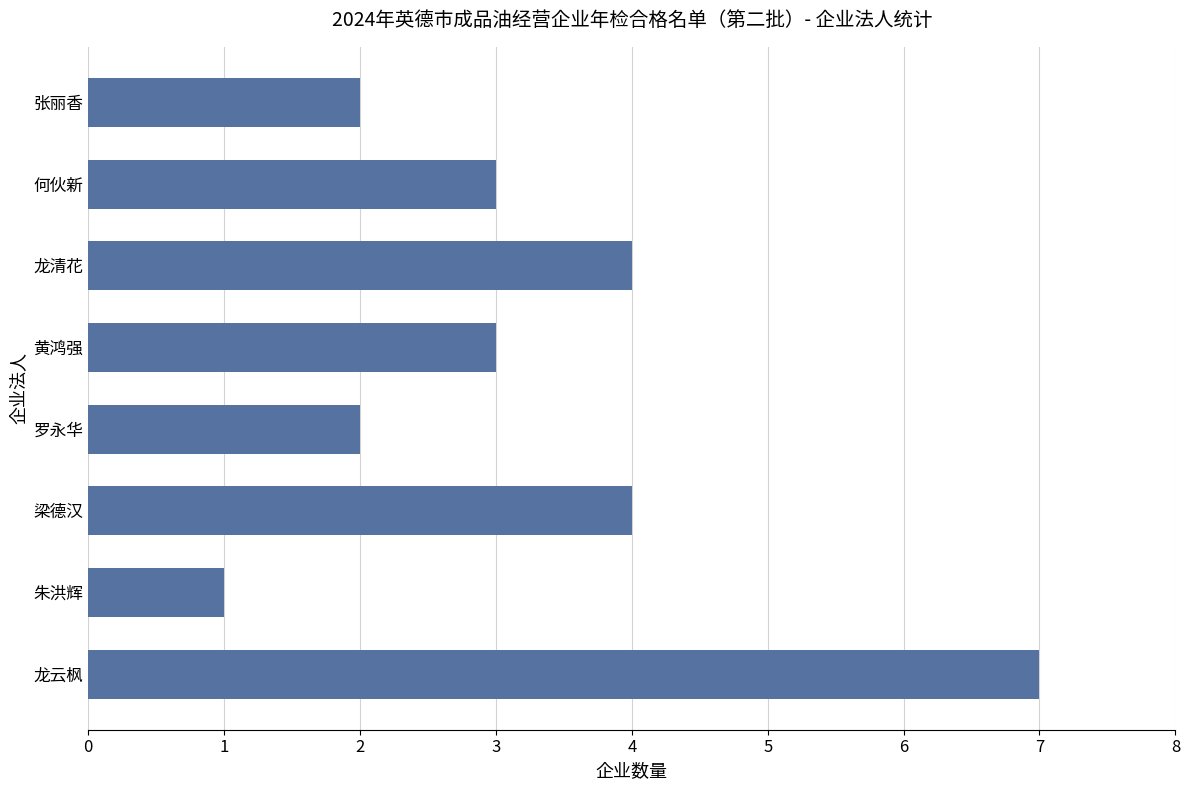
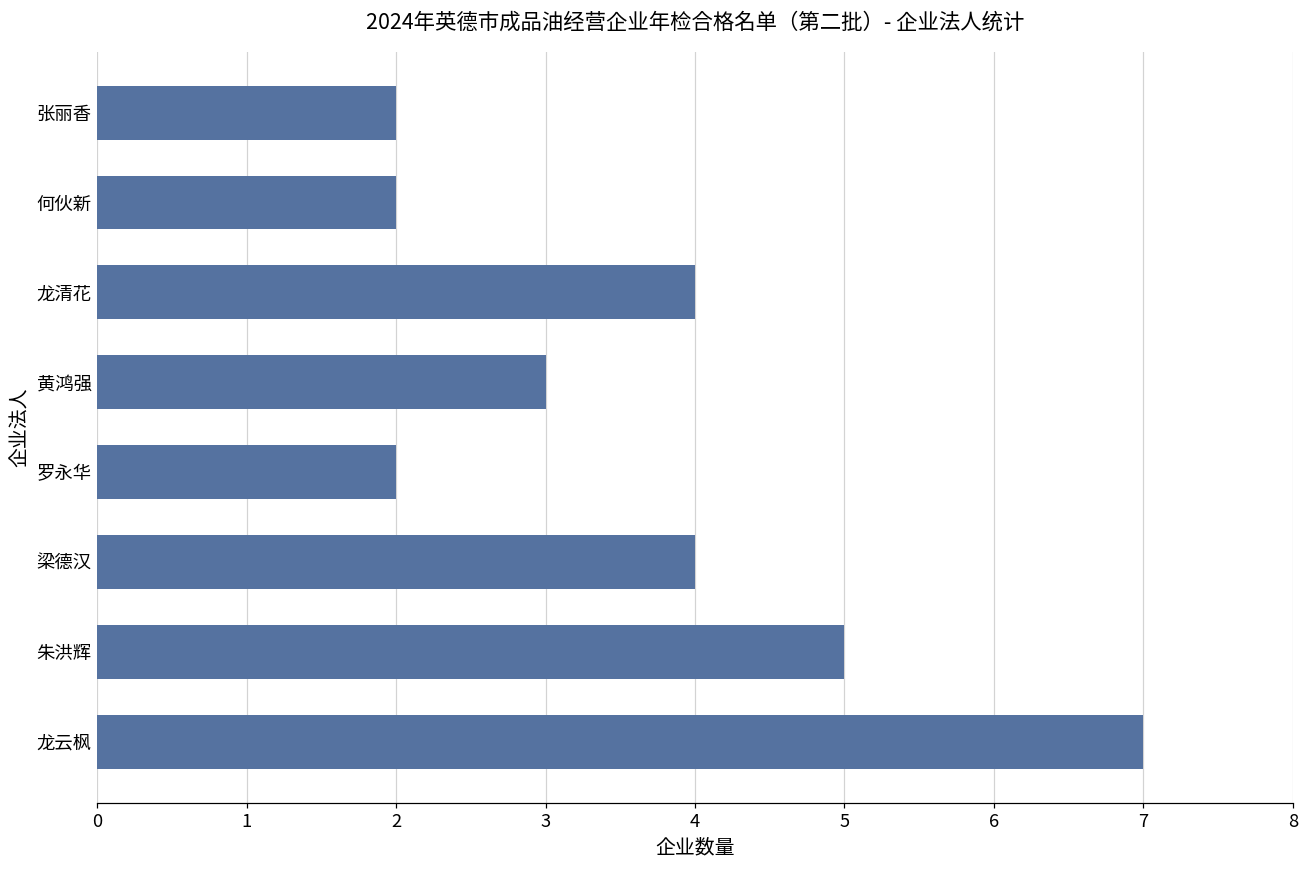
何伙新: 3 -> 2
朱洪辉: 1 -> 5
